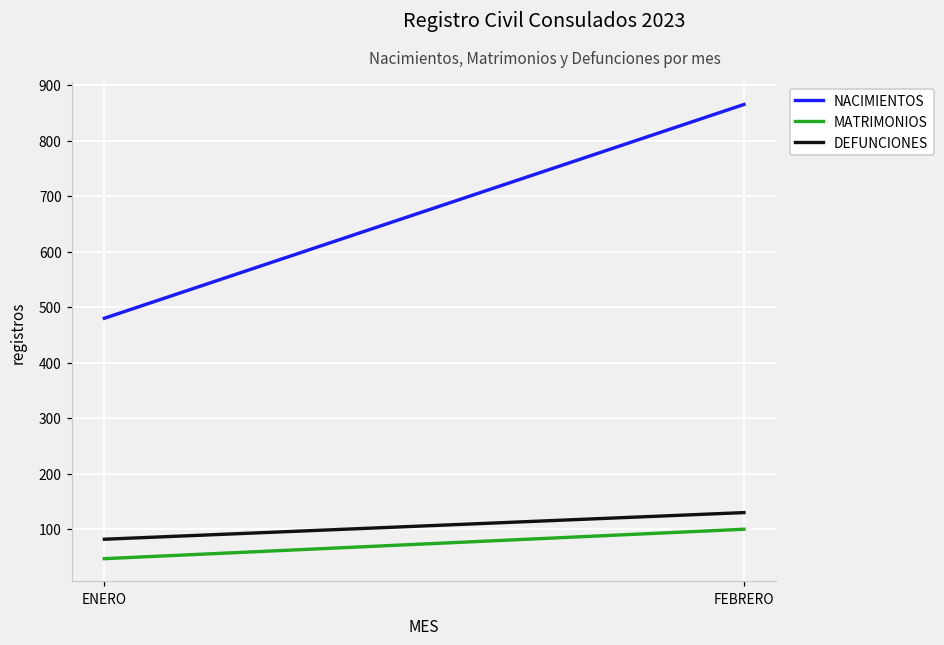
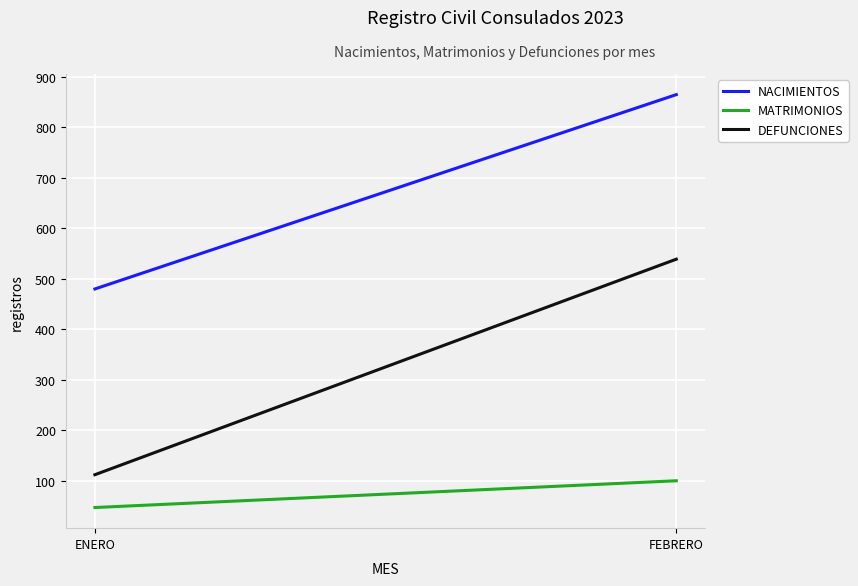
DEFUNCIONES, ENERO: 80 -> 110
DEFUNCIONES, FEBRERO: 130 -> 540
